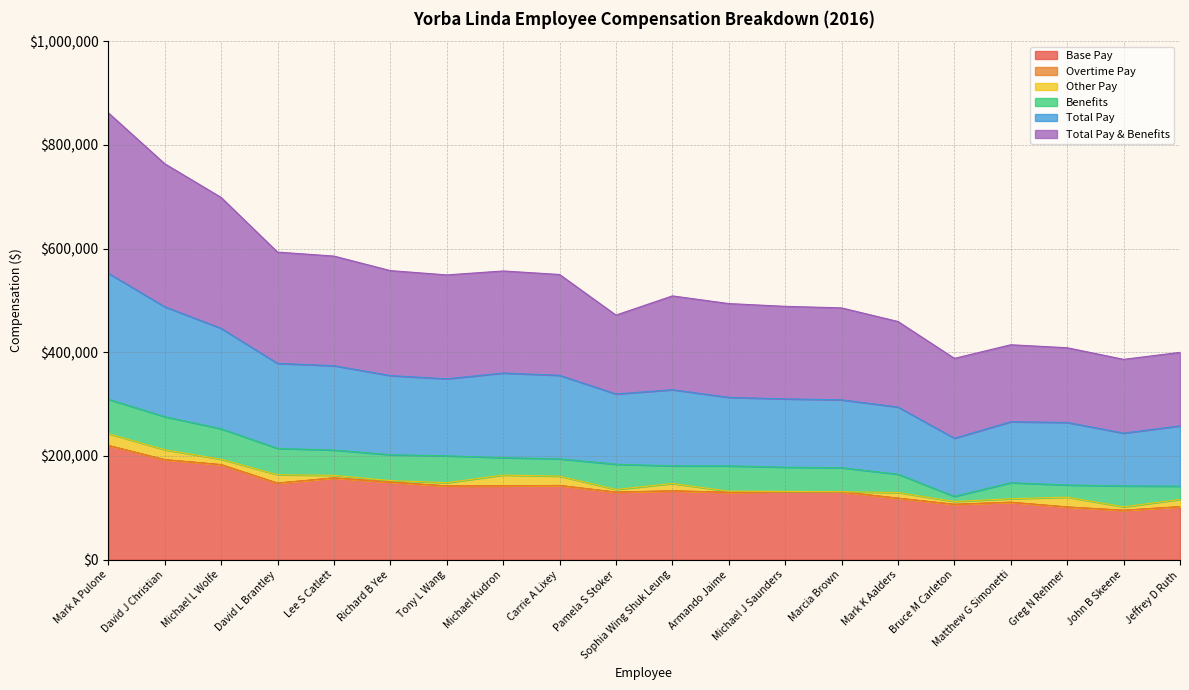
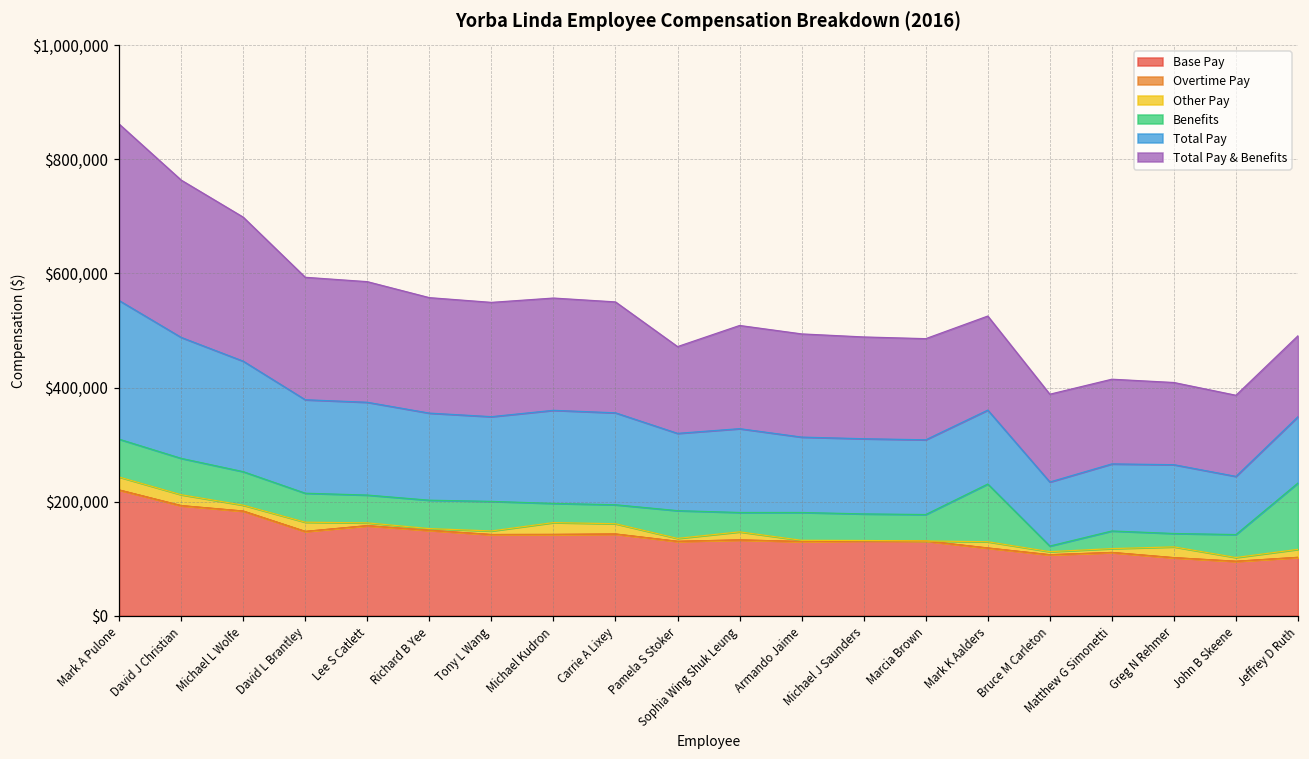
Benefits, Mark K Aalders: $40,000 -> $100,000
Benefits, Jeffrey D Ruth: $30,000 -> $120,000
